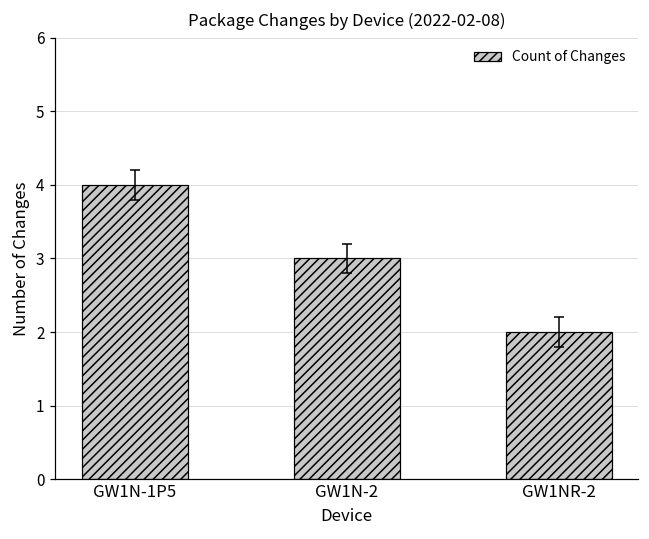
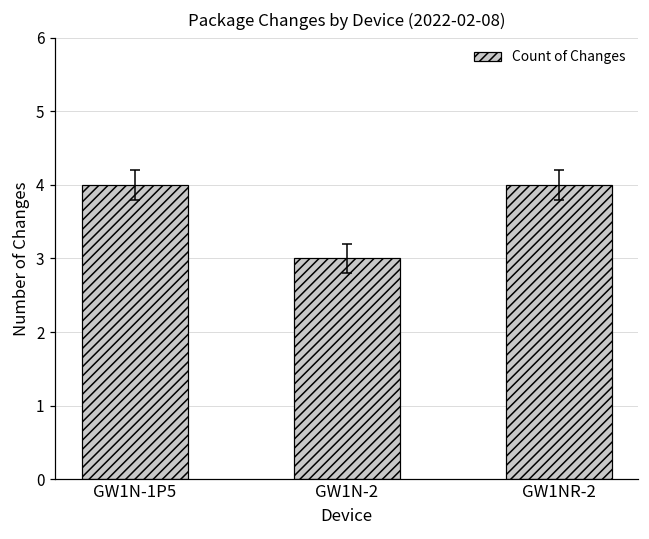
Count of Changes, GW1NR-2: 2 -> 4
